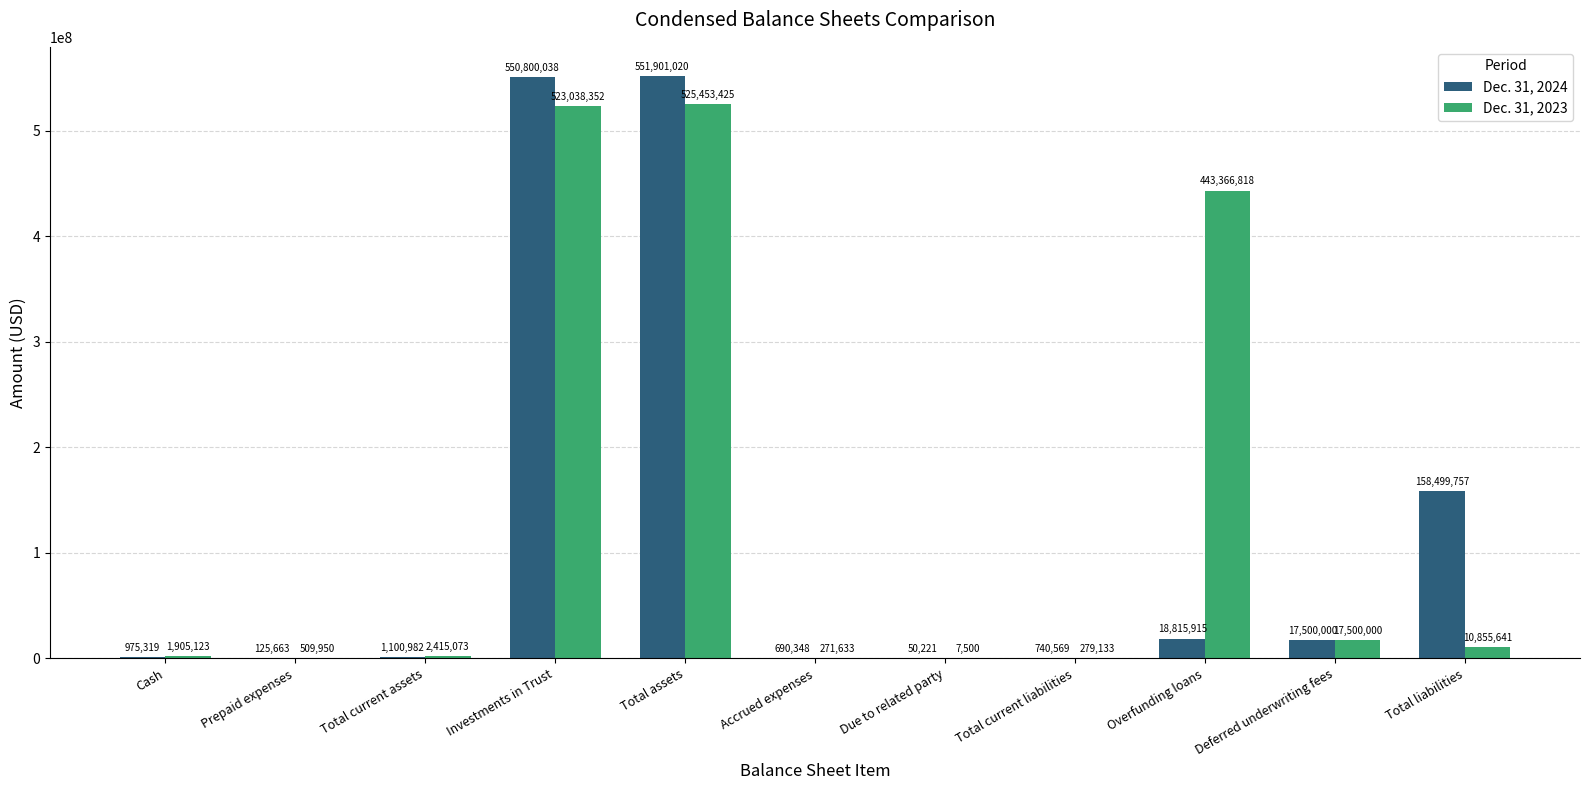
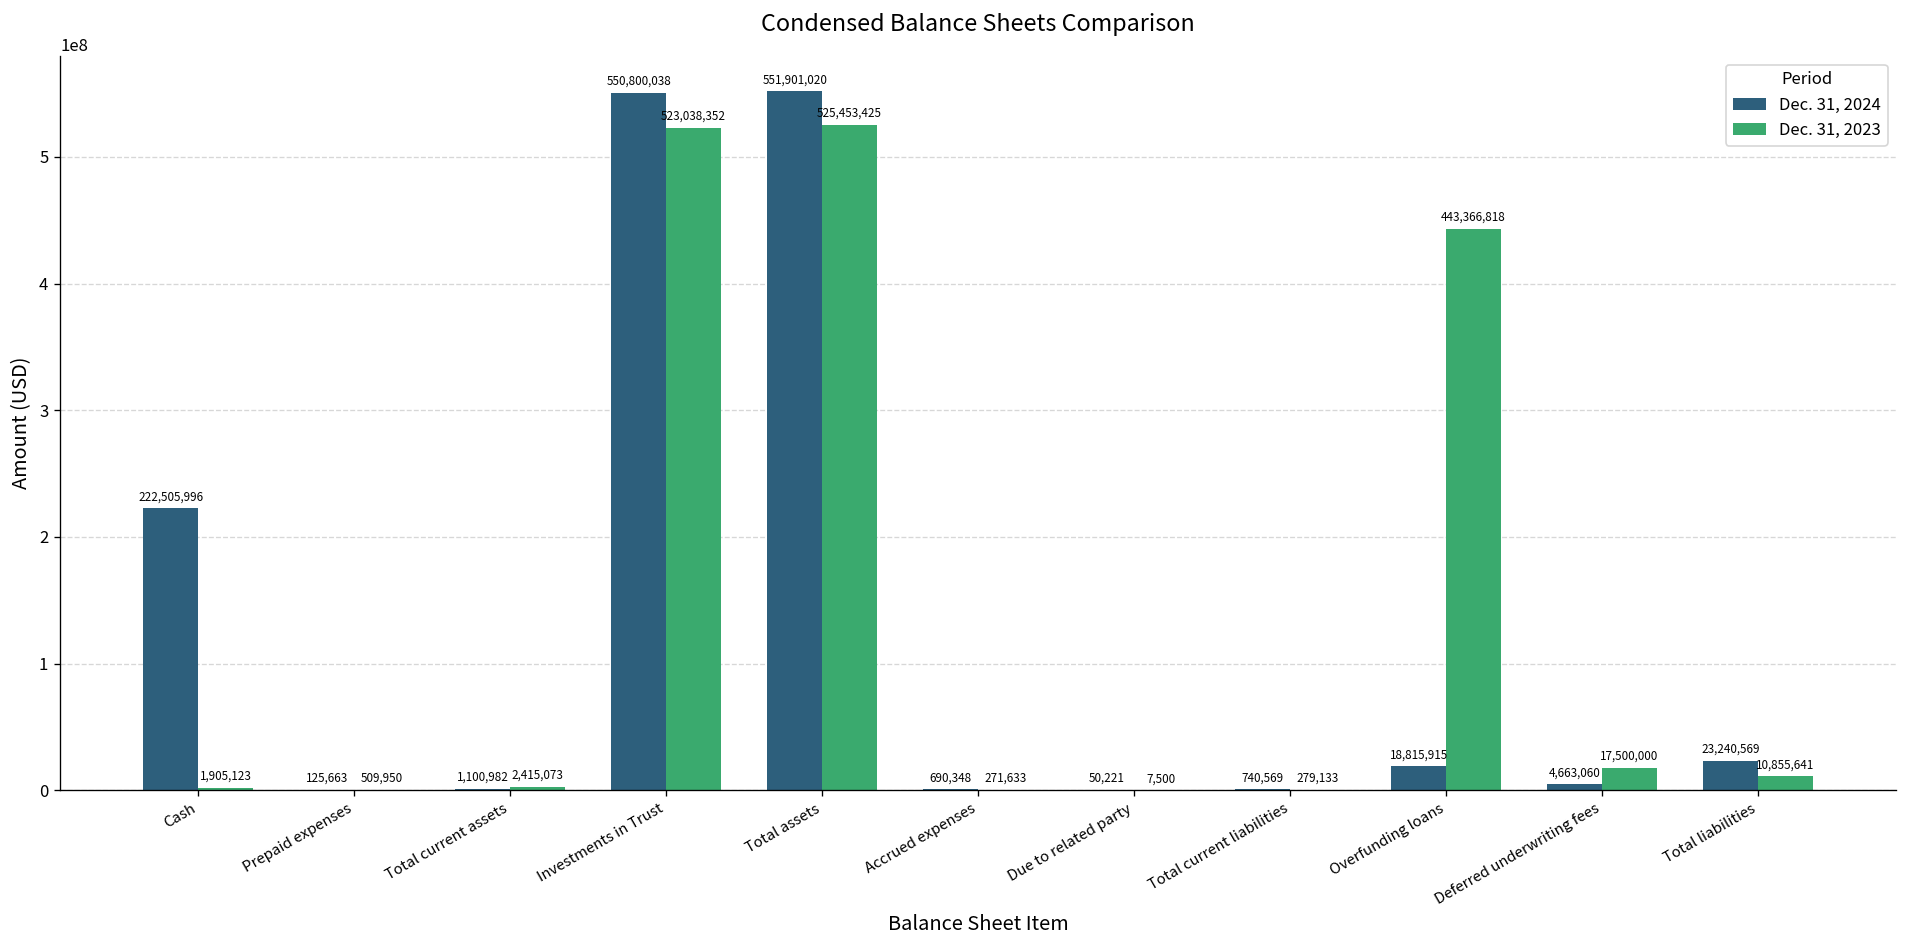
Dec. 31, 2024, Cash: 975,319 -> 222,505,996
Dec. 31, 2024, Deferred underwriting fees: 17,500,000 -> 4,663,060
Dec. 31, 2024, Total liabilities: 158,499,757 -> 23,240,569
